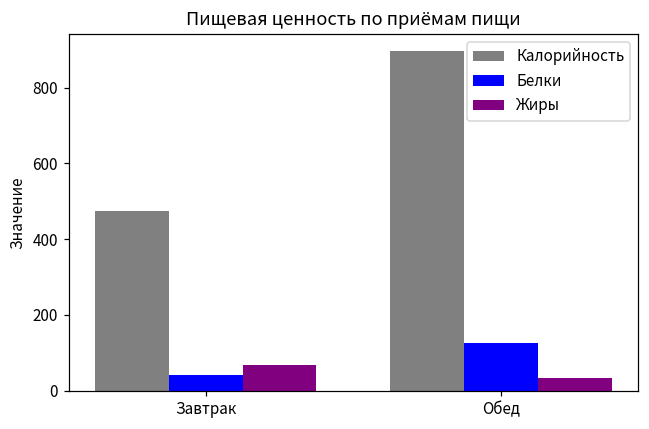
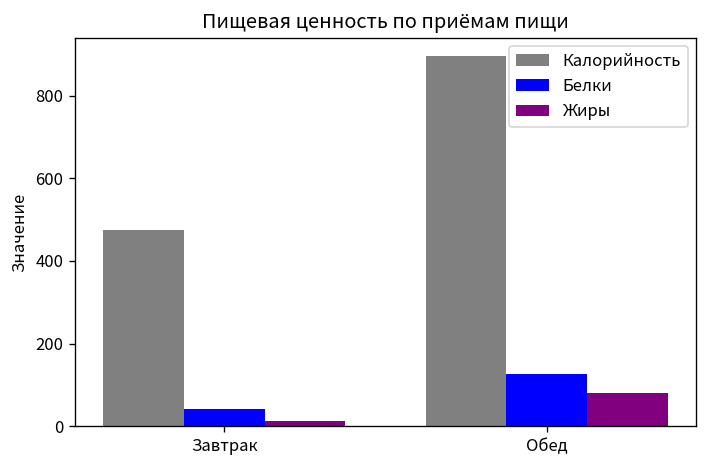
Жиры, Завтрак: 70 -> 10
Жиры, Обед: 30 -> 80
